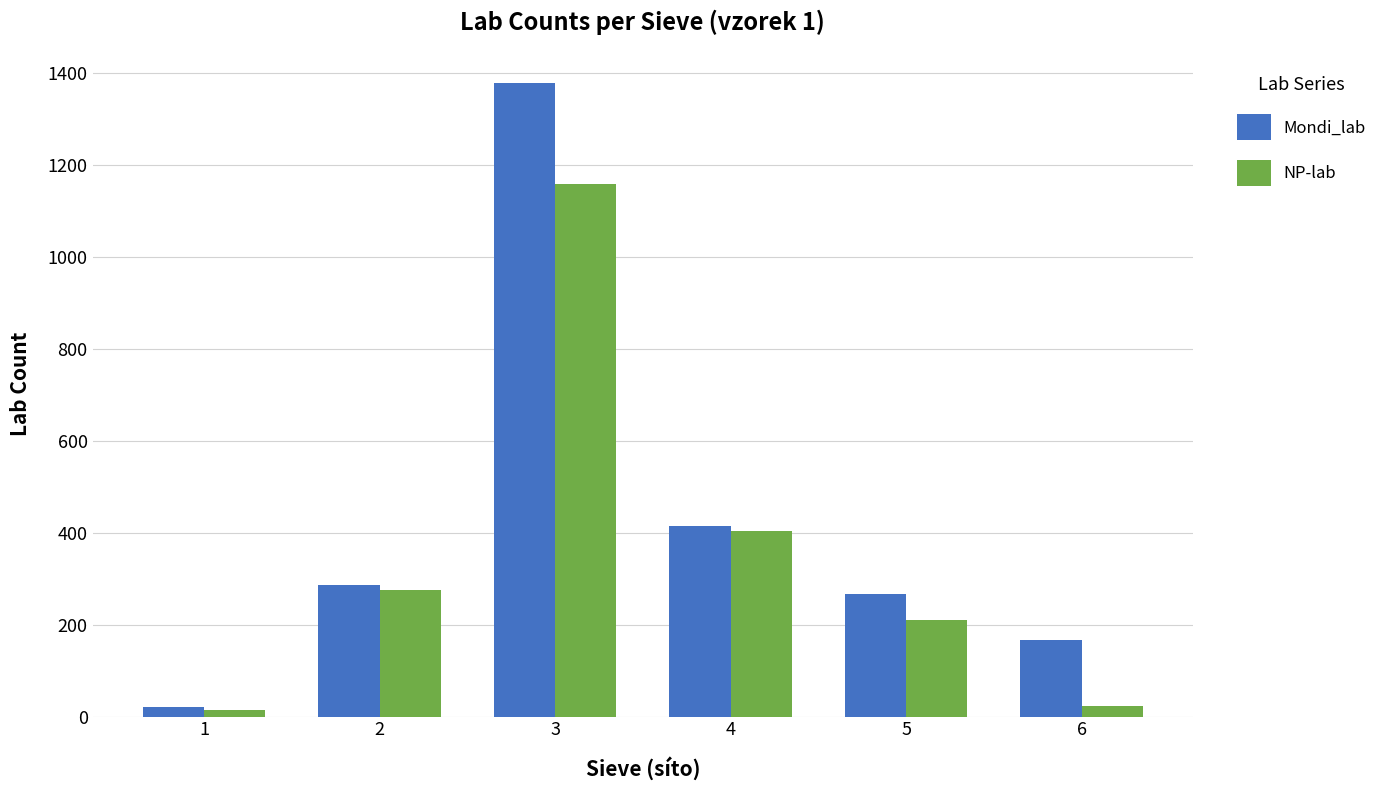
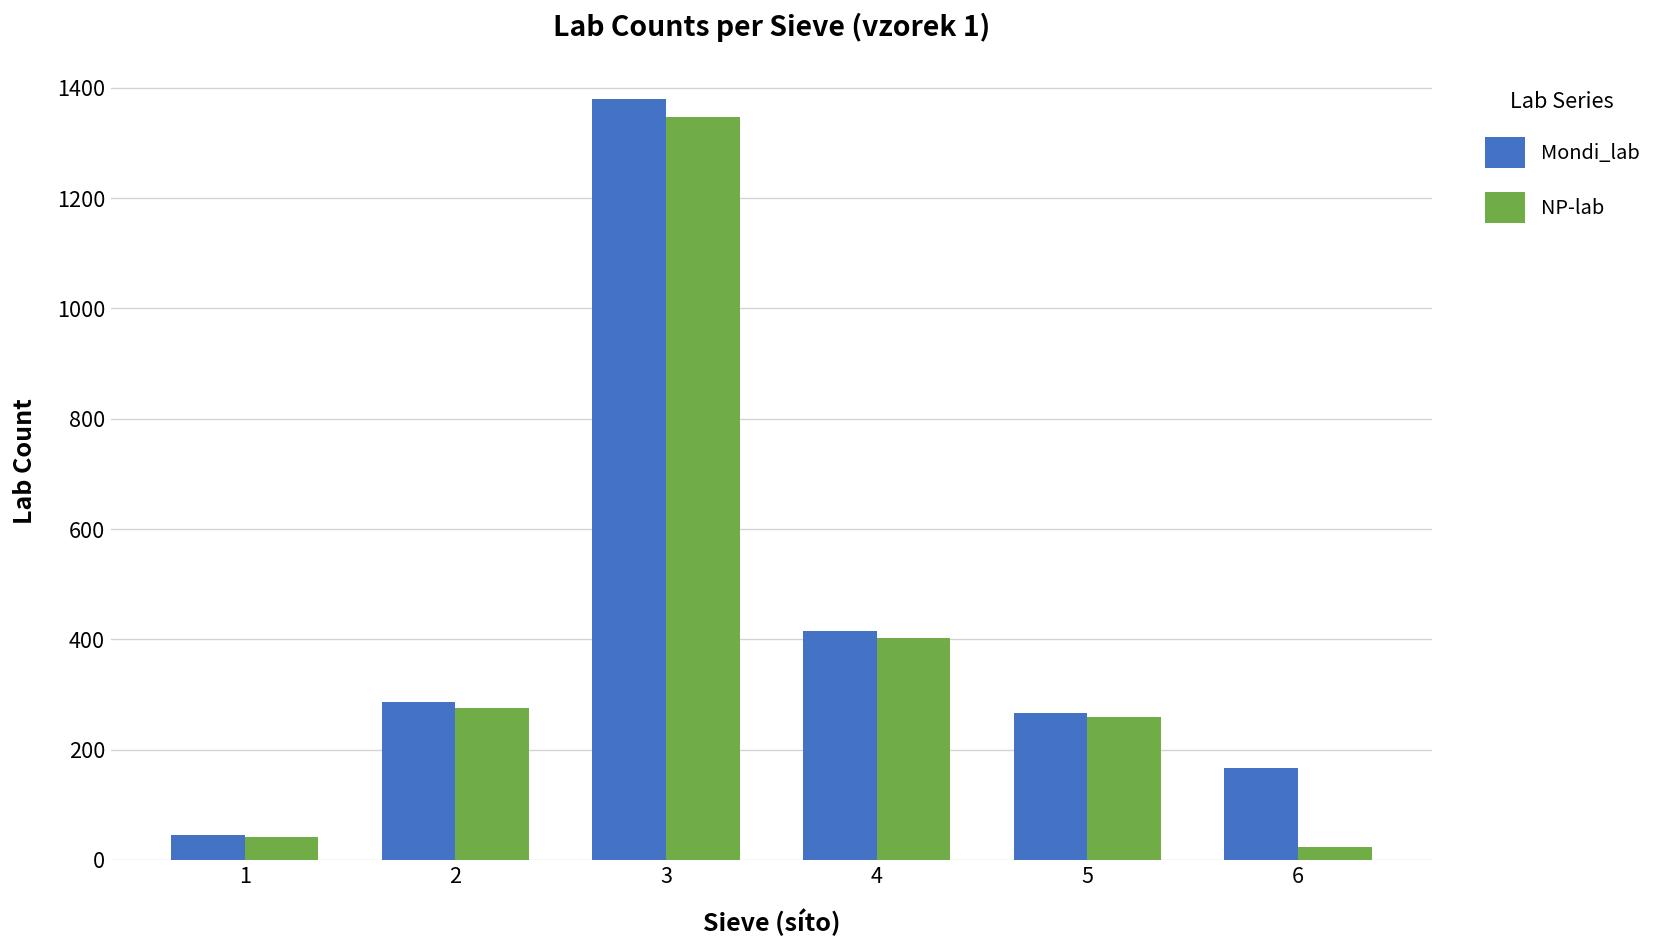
Mondi_lab, 1: 20 -> 50
NP-lab, 1: 20 -> 40
NP-lab, 3: 1160 -> 1350
NP-lab, 5: 210 -> 260
